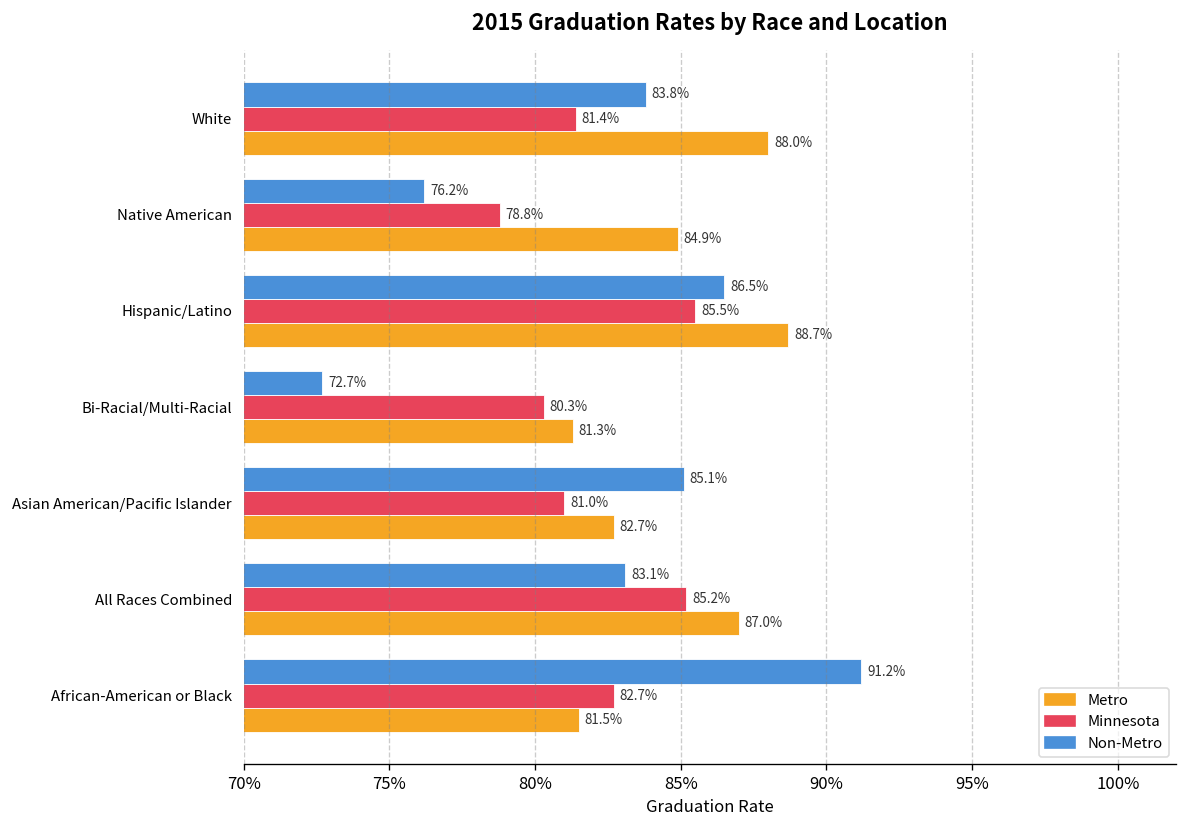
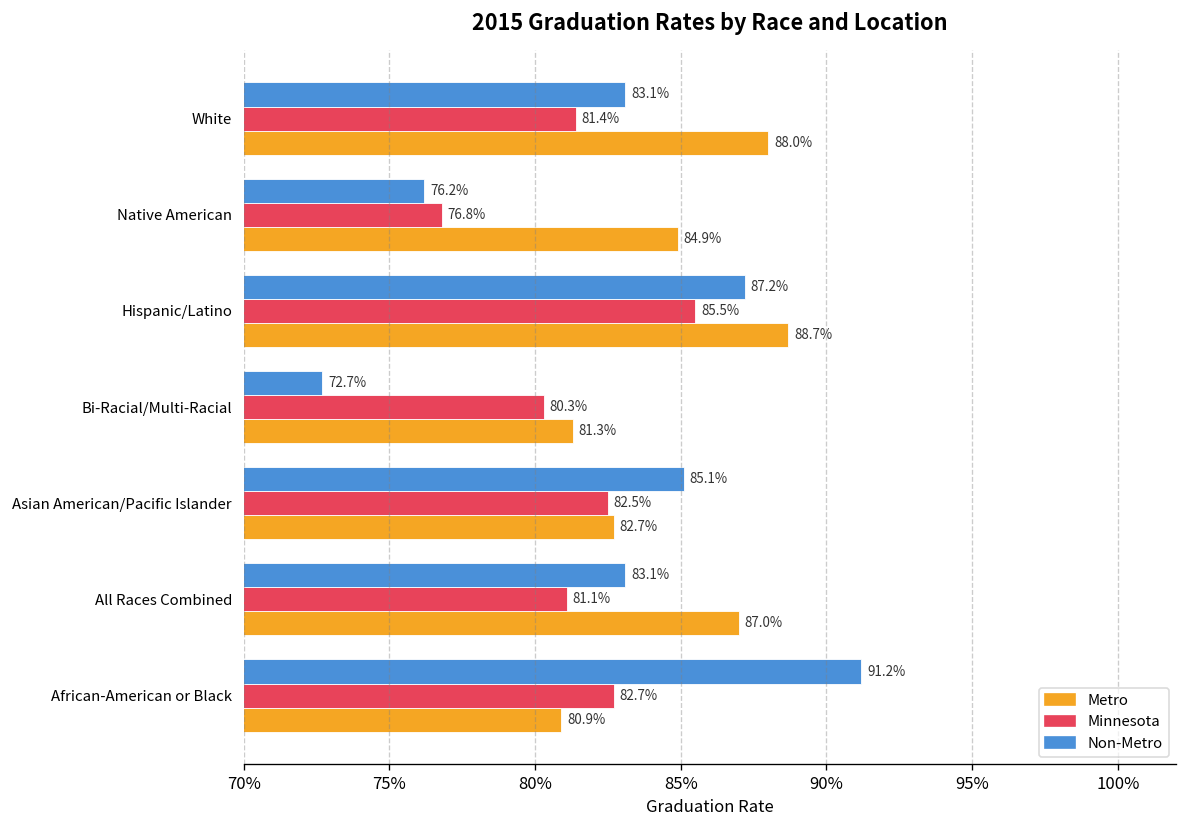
Non-Metro, White: 83.8% -> 83.1%
Minnesota, Native American: 78.8% -> 76.8%
Non-Metro, Hispanic/Latino: 86.5% -> 87.2%
Minnesota, Asian American/Pacific Islander: 81.0% -> 82.5%
Minnesota, All Races Combined: 85.2% -> 81.1%
Metro, African-American or Black: 81.5% -> 80.9%
